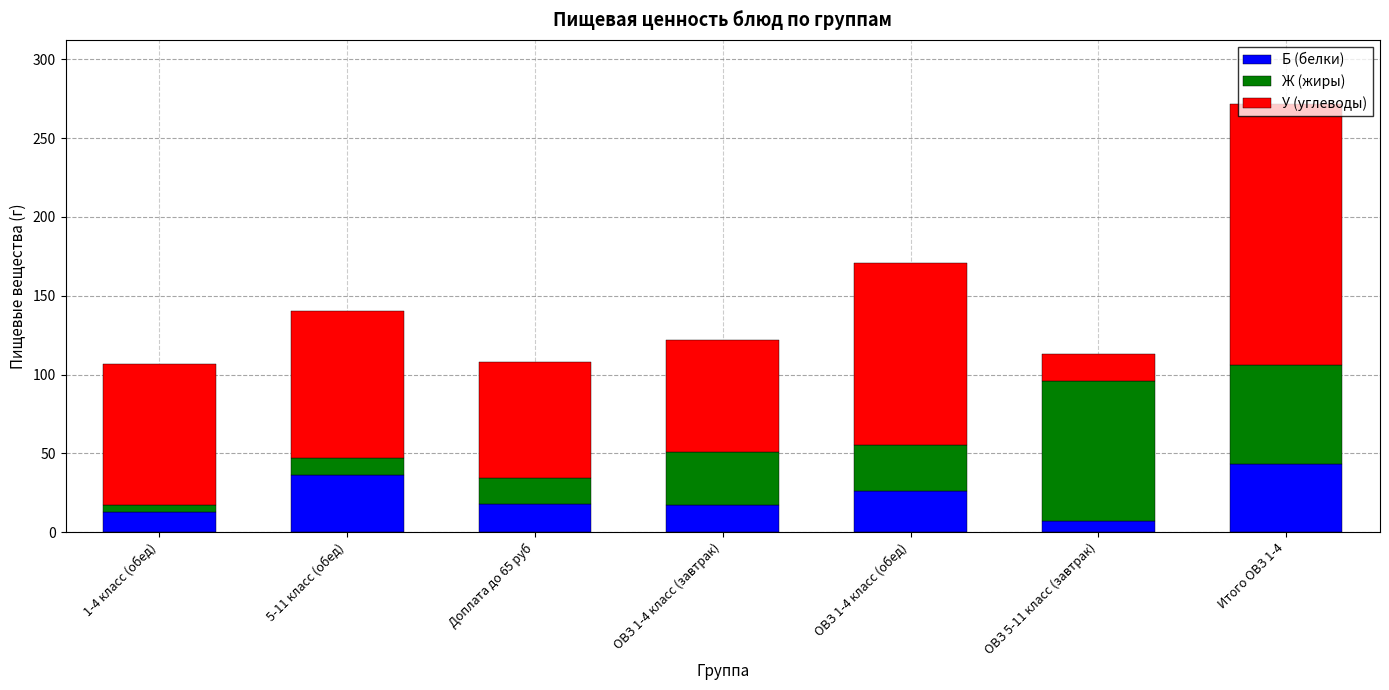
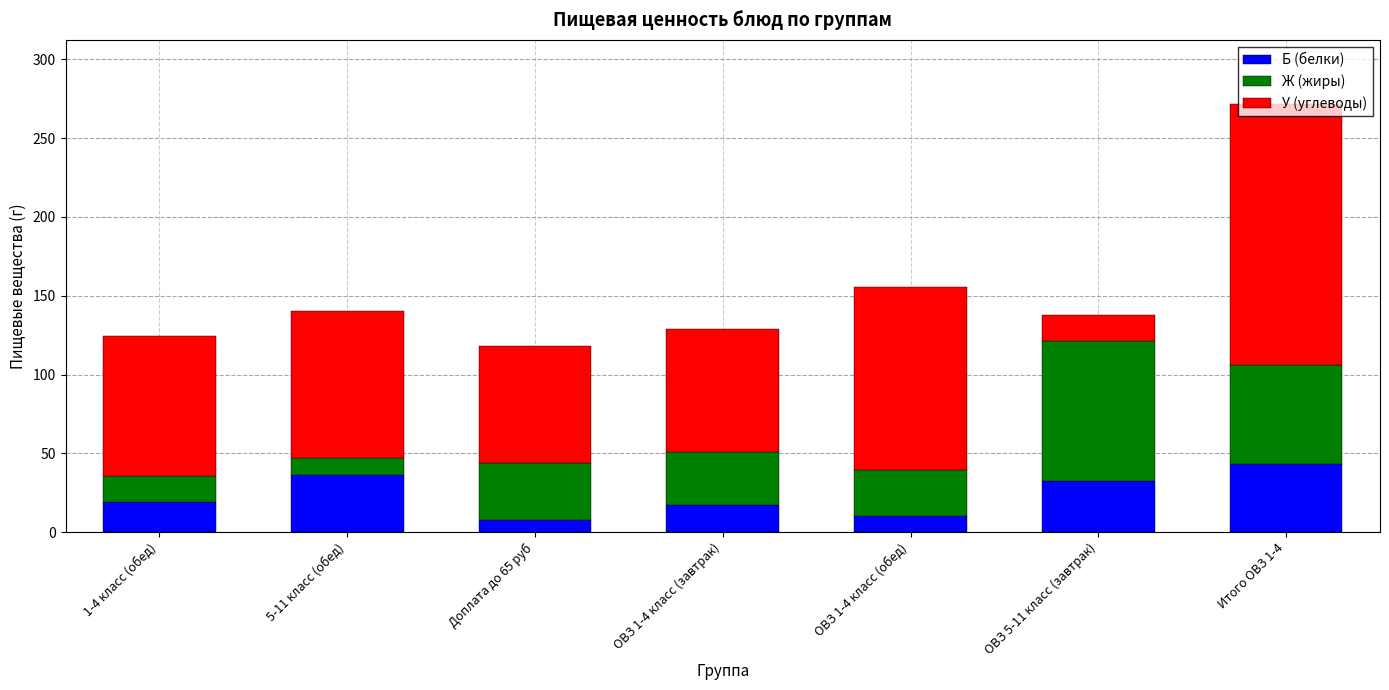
Б (белки), 1-4 класс (обед): 13 -> 19
Ж (жиры), 1-4 класс (обед): 4 -> 16
Б (белки), Доплата до 65 руб: 18 -> 8
Ж (жиры), Доплата до 65 руб: 16 -> 36
У (углеводы), ОВЗ 1-4 класс (завтрак): 71 -> 78
Б (белки), ОВЗ 1-4 класс (обед): 26 -> 11
Б (белки), ОВЗ 5-11 класс (завтрак): 7 -> 32
